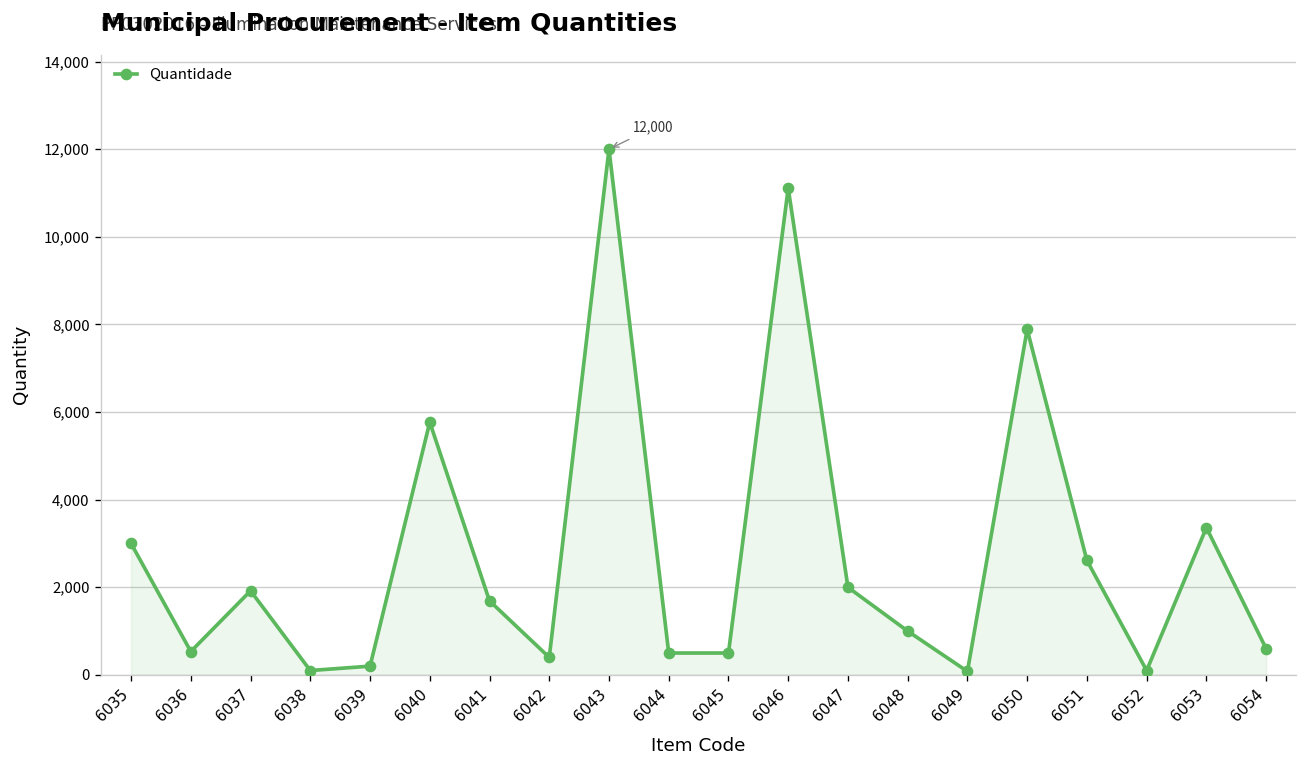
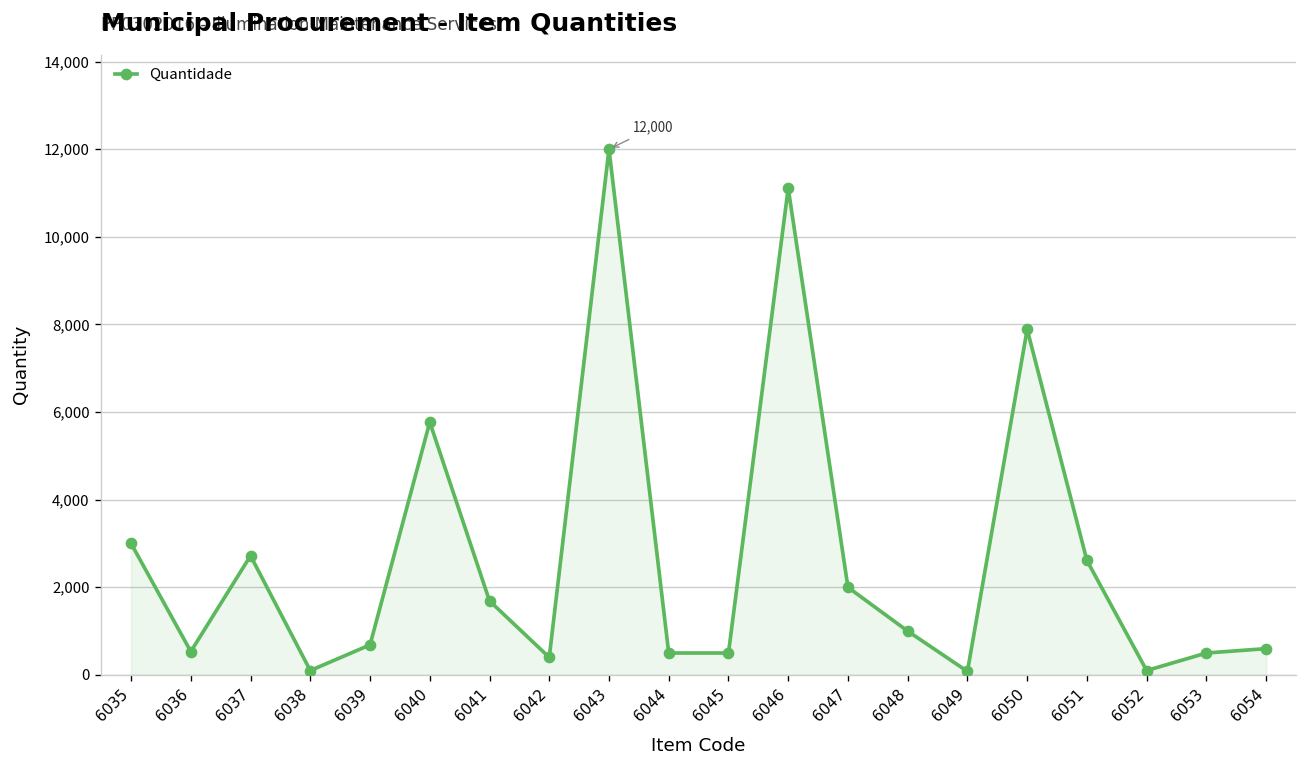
6037: 1,900 -> 2,700
6039: 200 -> 700
6053: 3,400 -> 500
